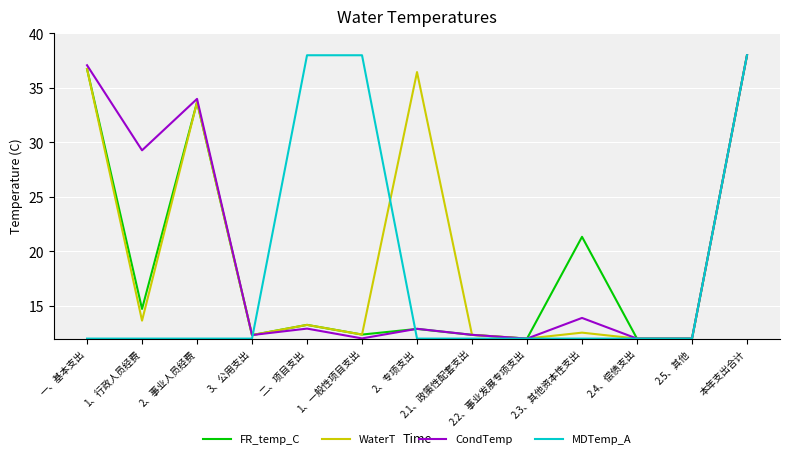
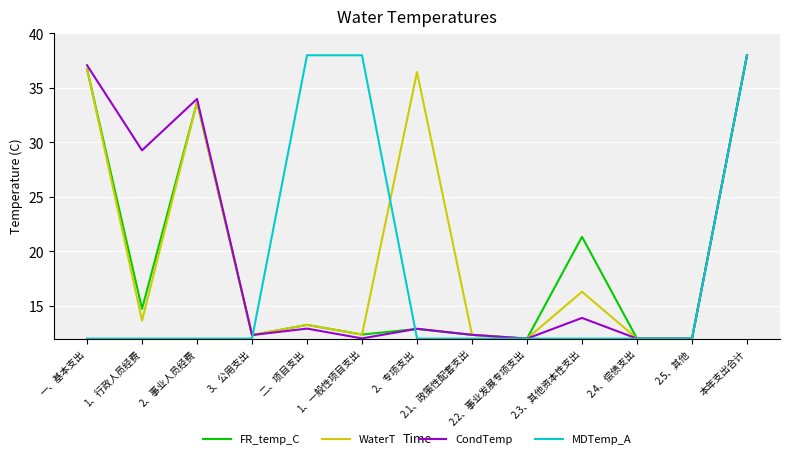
WaterT, 2.3、其他资本性支出: 12.5 -> 16.3
